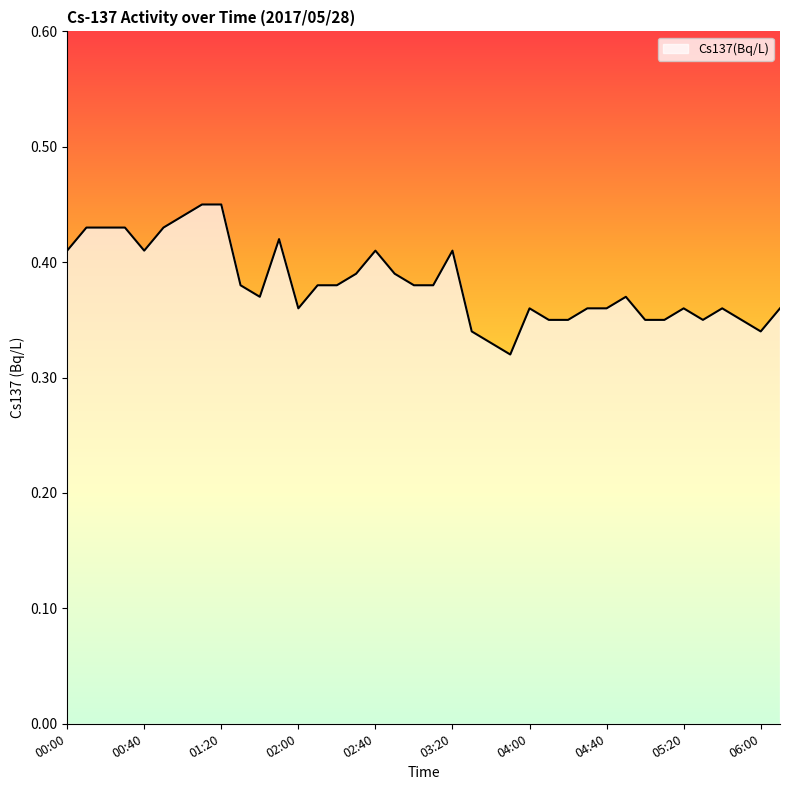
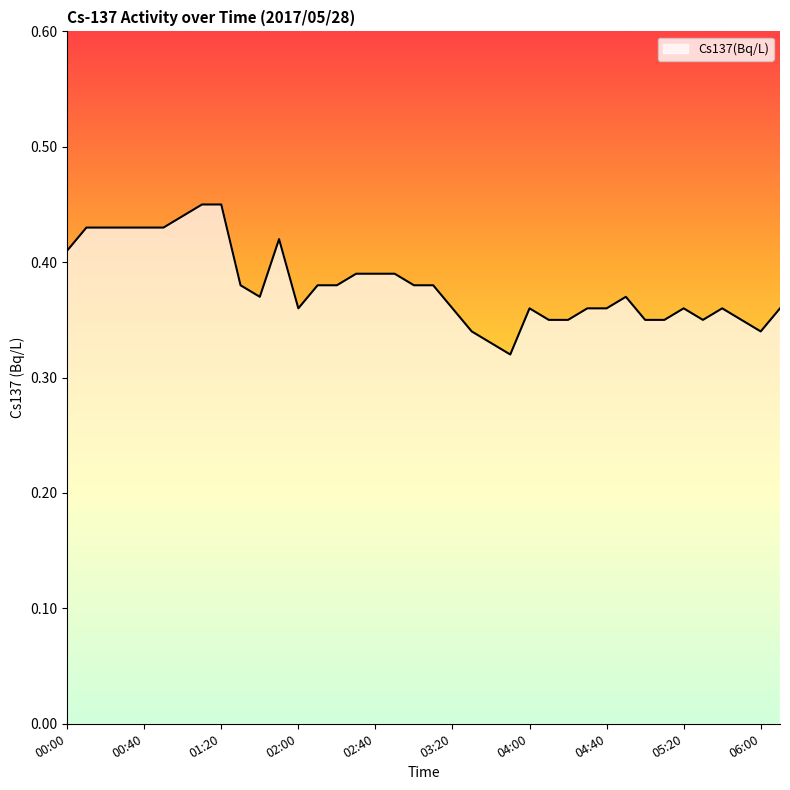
00:40: 0.41 -> 0.43
02:40: 0.41 -> 0.39
03:20: 0.41 -> 0.36
